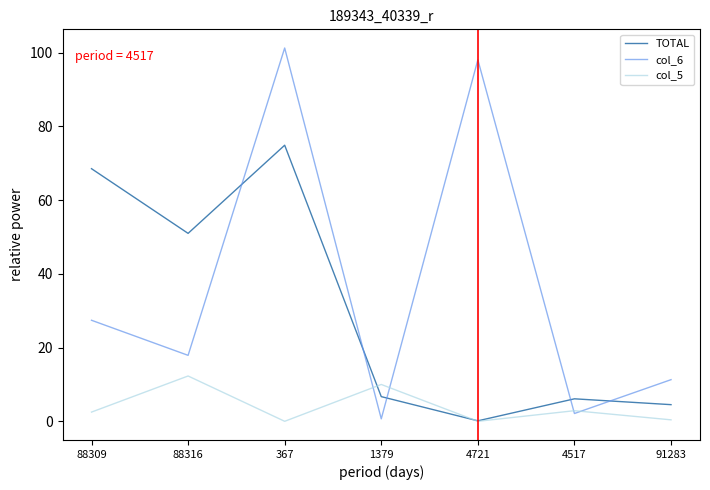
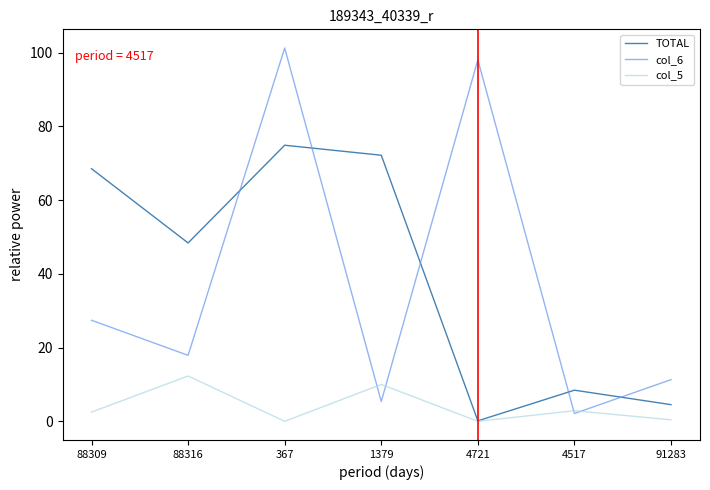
TOTAL, 88316: 51 -> 48
TOTAL, 1379: 7 -> 72
col_6, 1379: 1 -> 5
TOTAL, 4517: 6 -> 8
